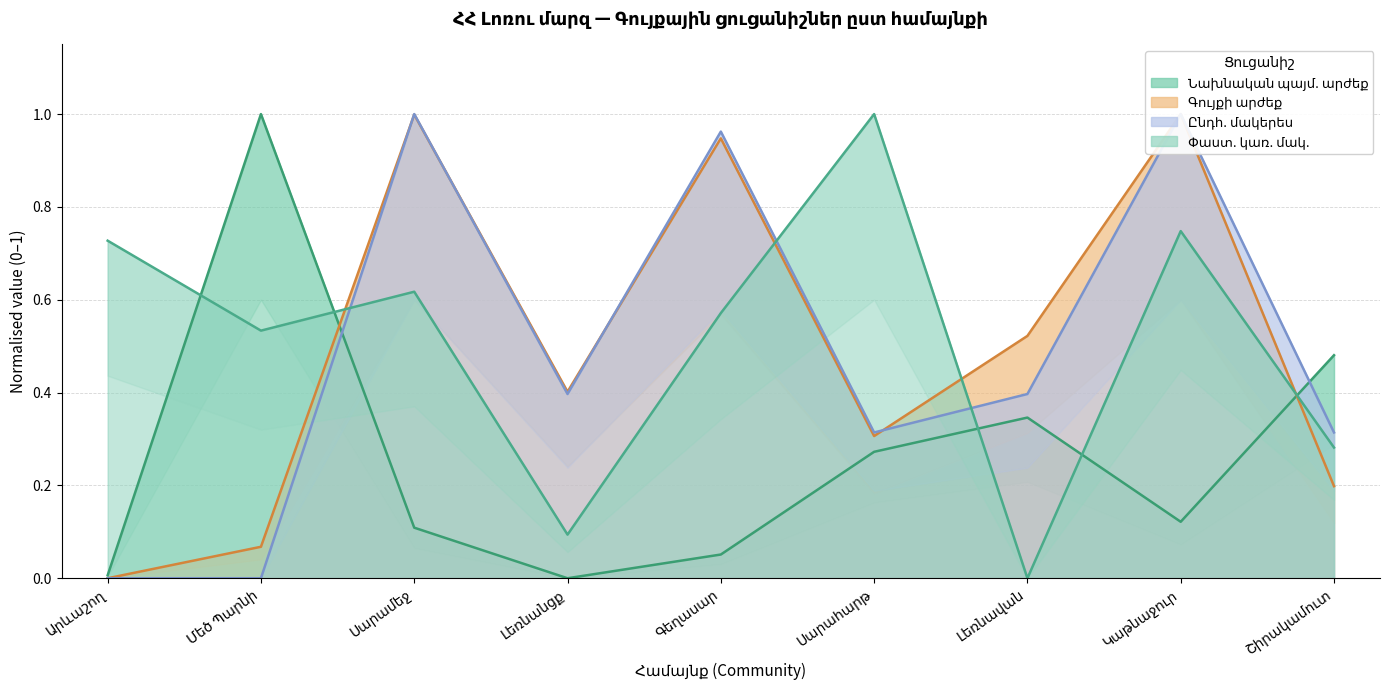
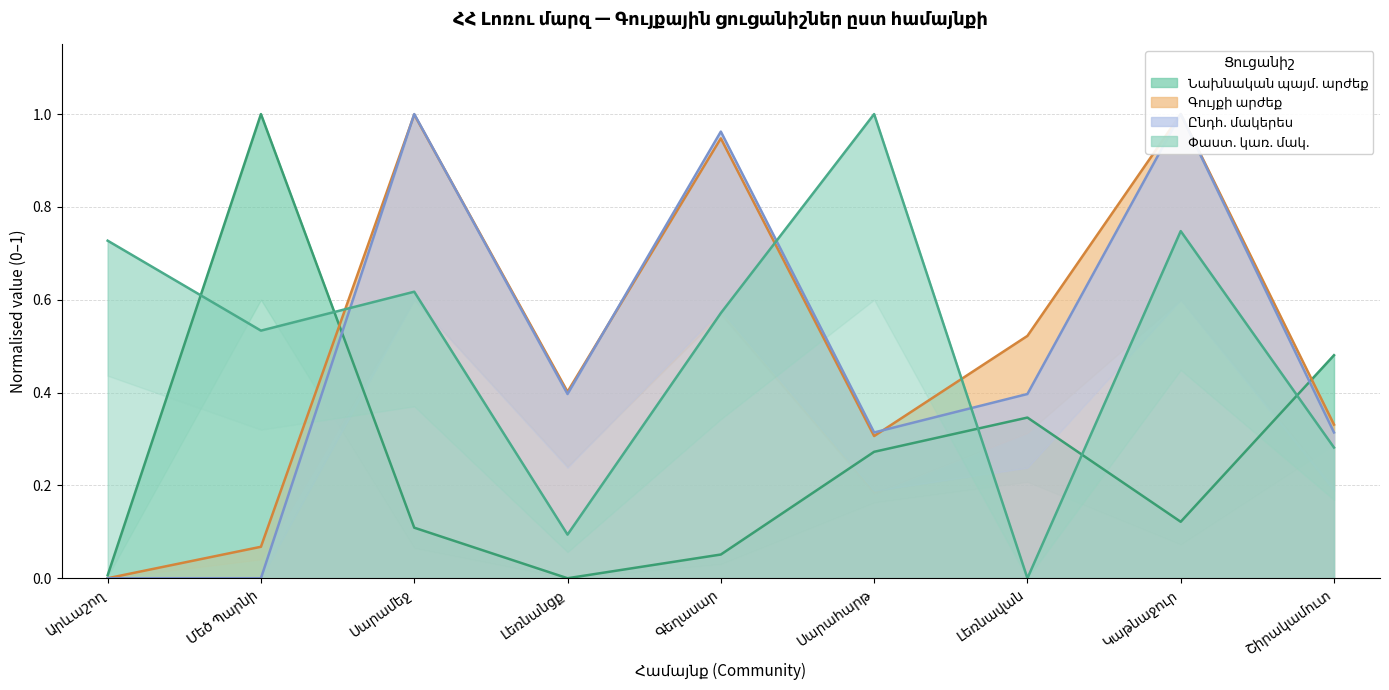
Գույքի արժեք, Շիրակամուտ: 0.20 -> 0.33
